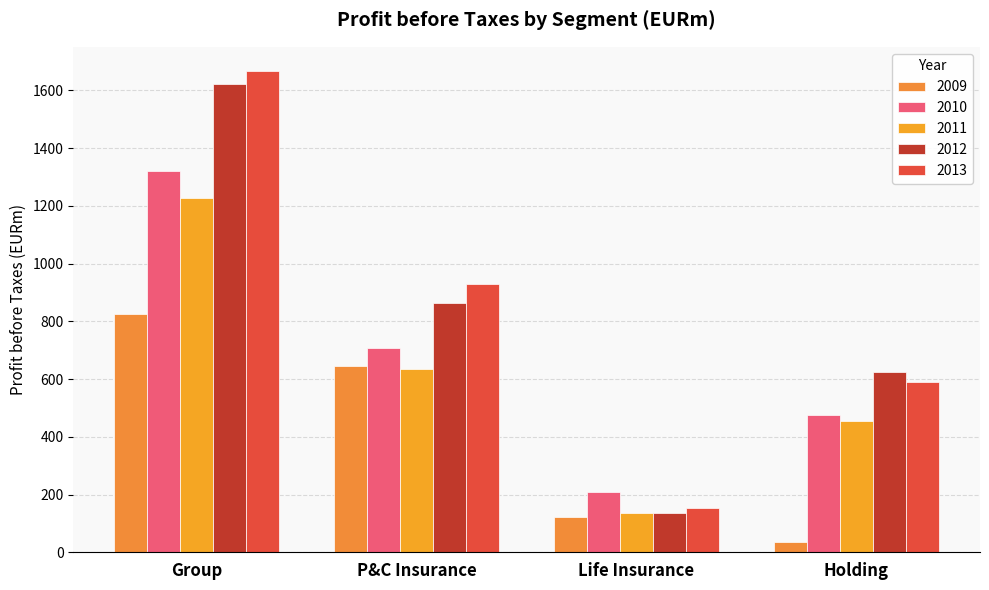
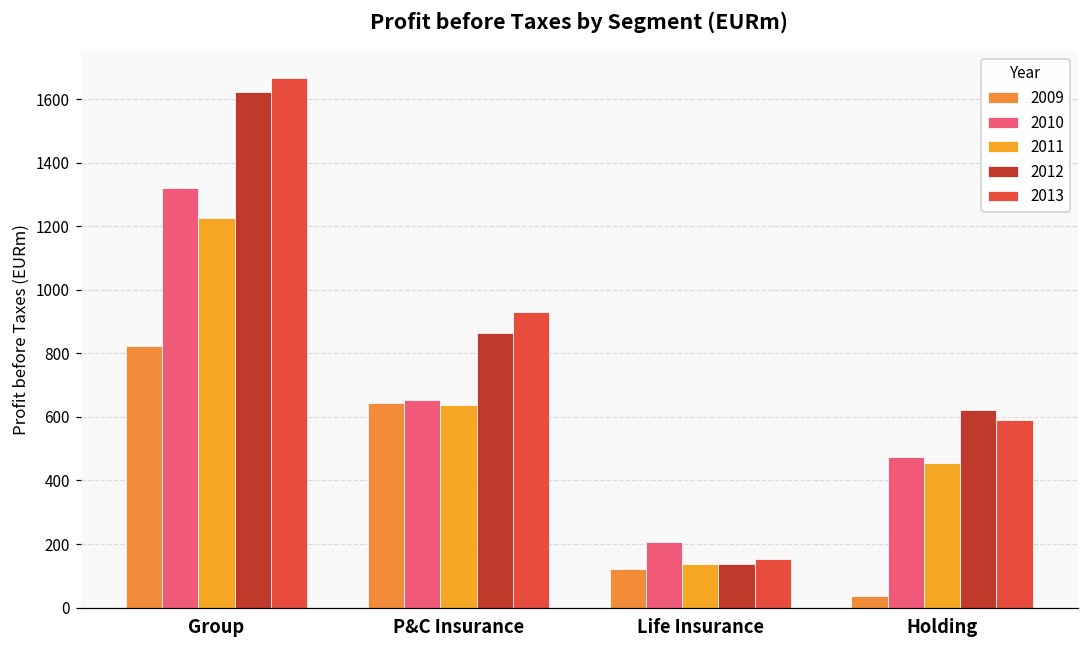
2010, P&C Insurance: 710 -> 650
